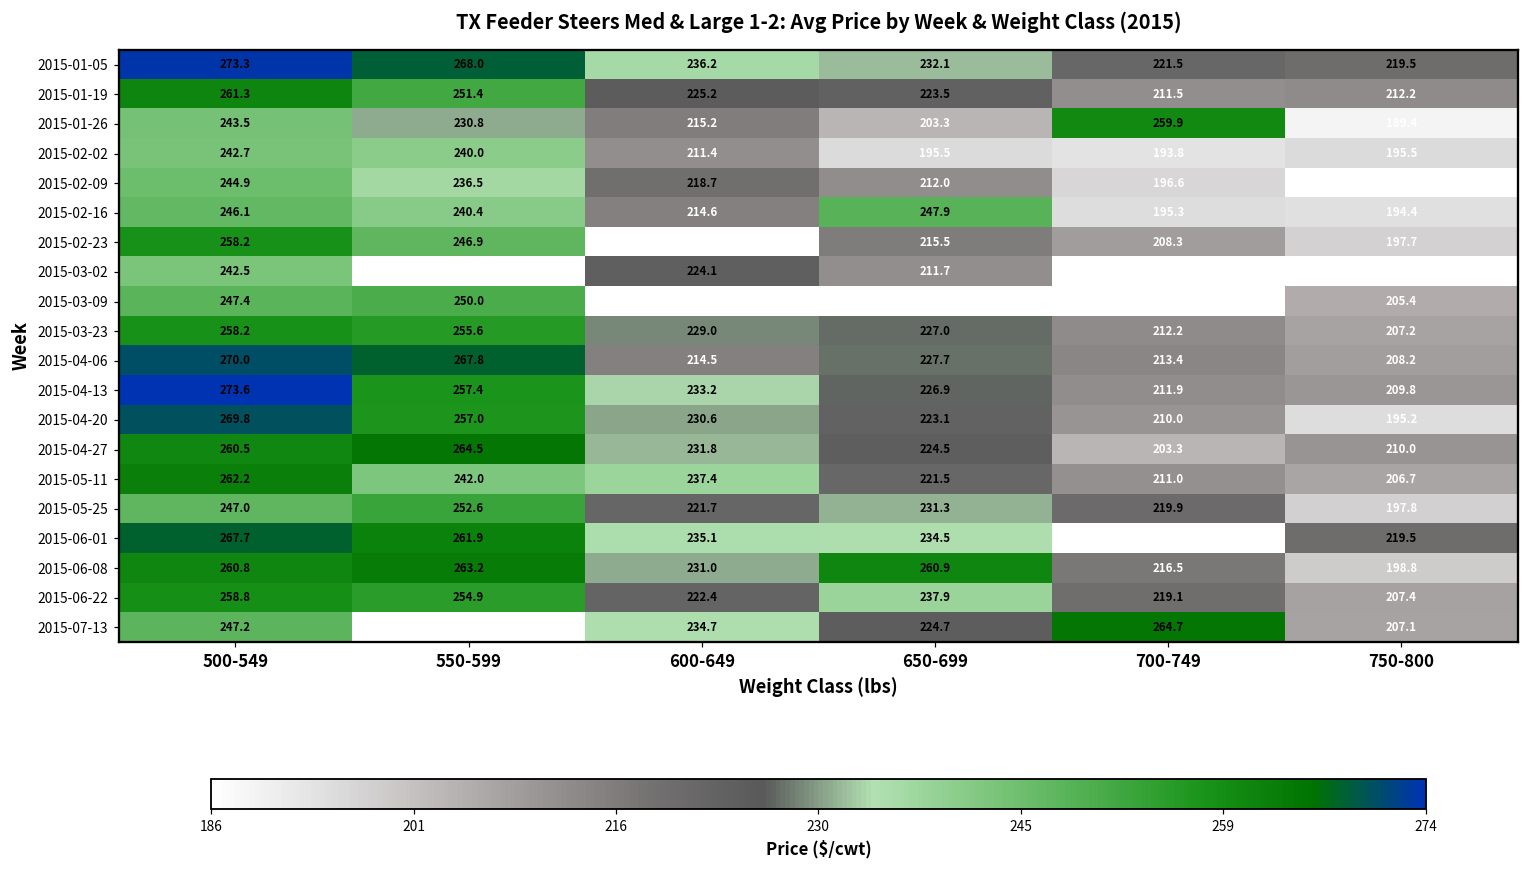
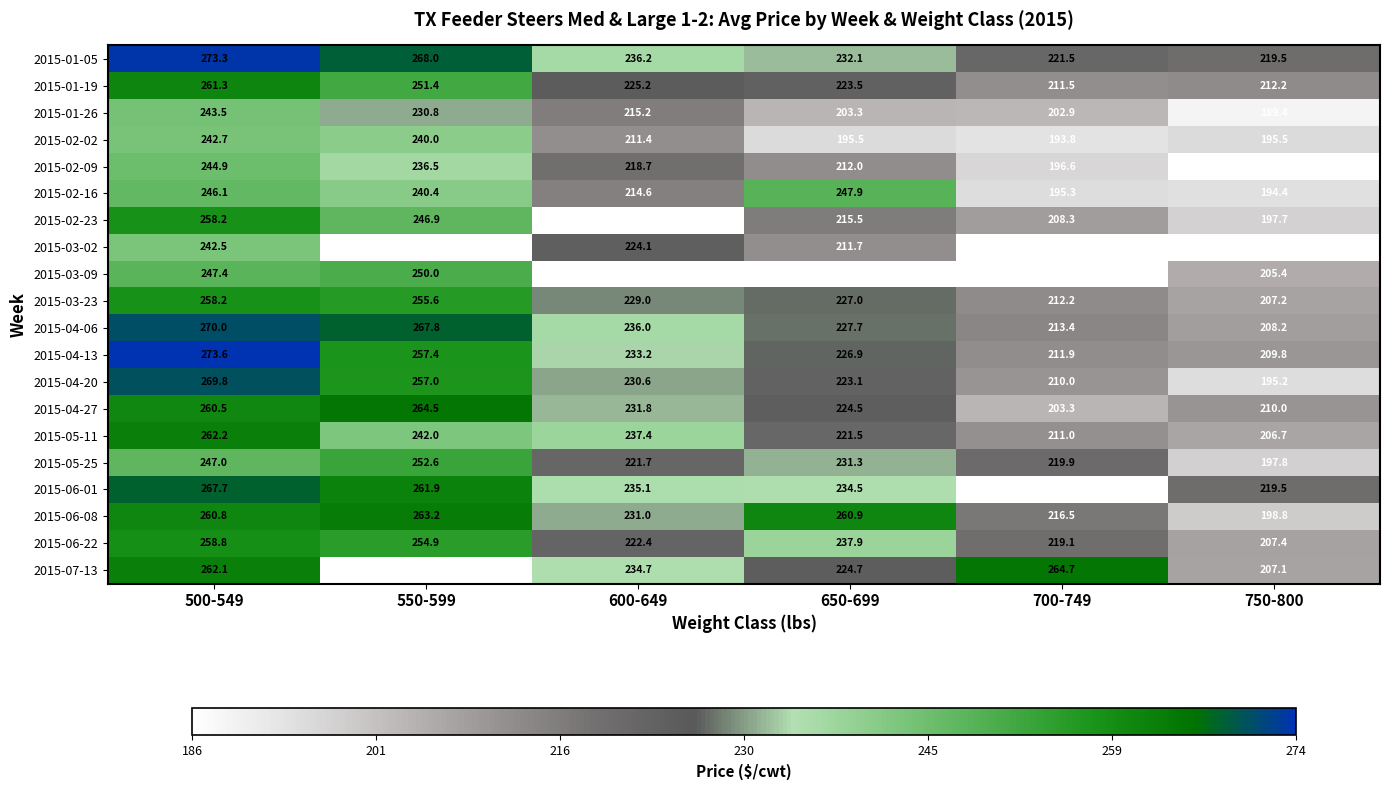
2015-01-26, 700-749: 259.9 -> 202.9
2015-04-06, 600-649: 214.5 -> 236.0
2015-07-13, 500-549: 247.2 -> 262.1
